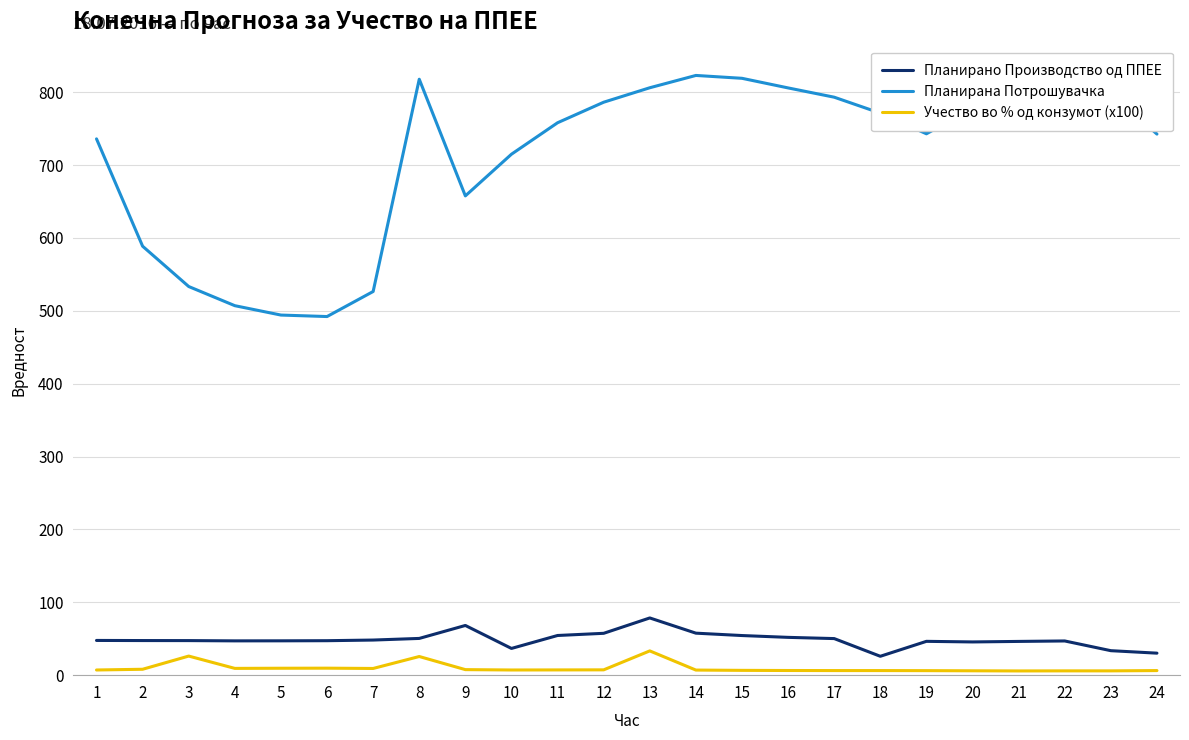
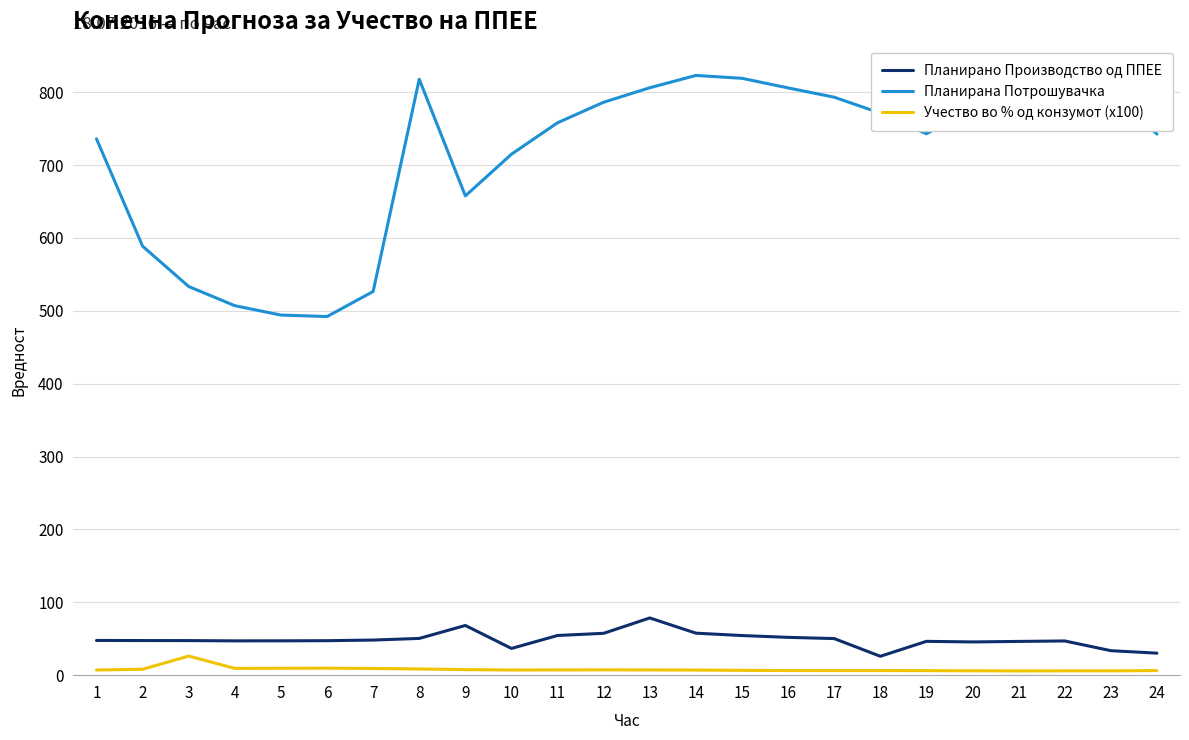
Учество во % од конзумот (x100), 8: 30 -> 10
Учество во % од конзумот (x100), 13: 30 -> 10
